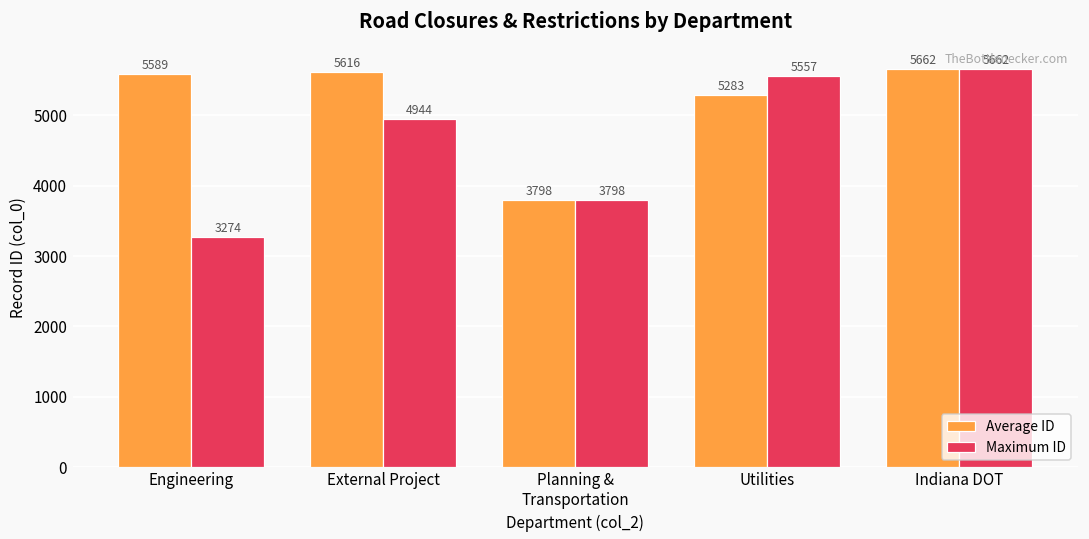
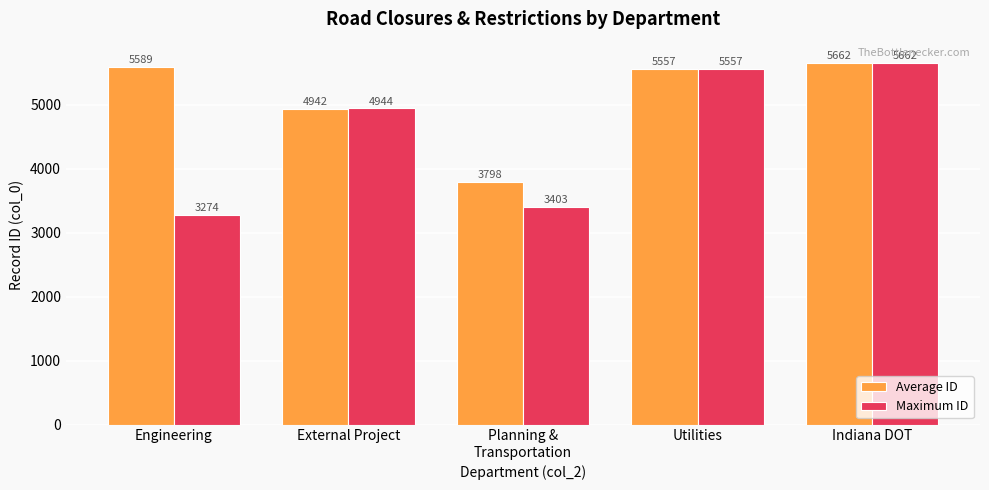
Average ID, External Project: 5616 -> 4942
Maximum ID, Planning & Transportation: 3798 -> 3403
Average ID, Utilities: 5283 -> 5557
